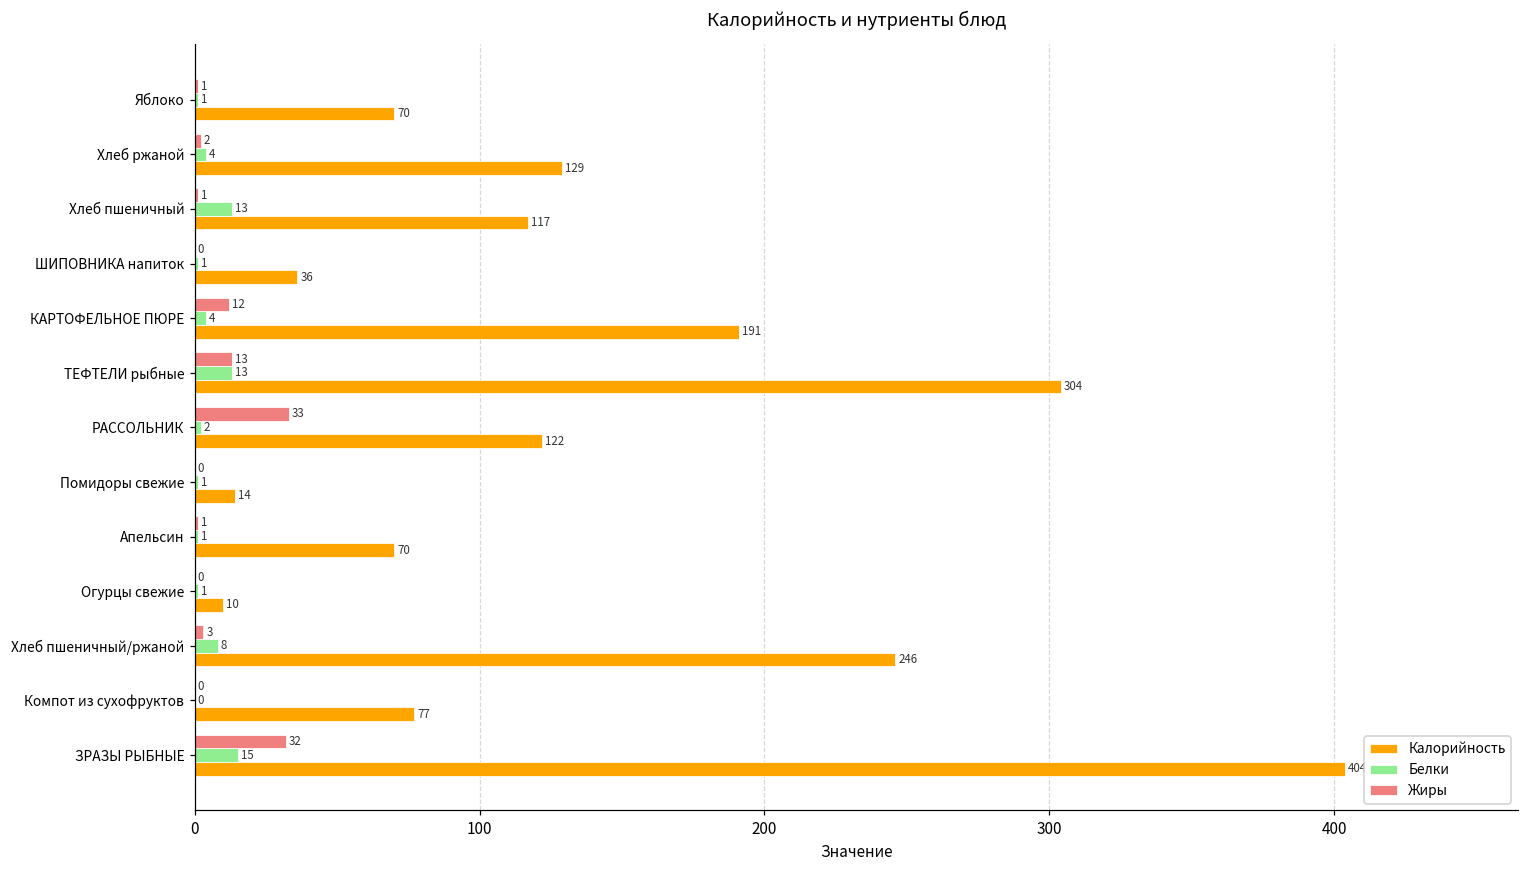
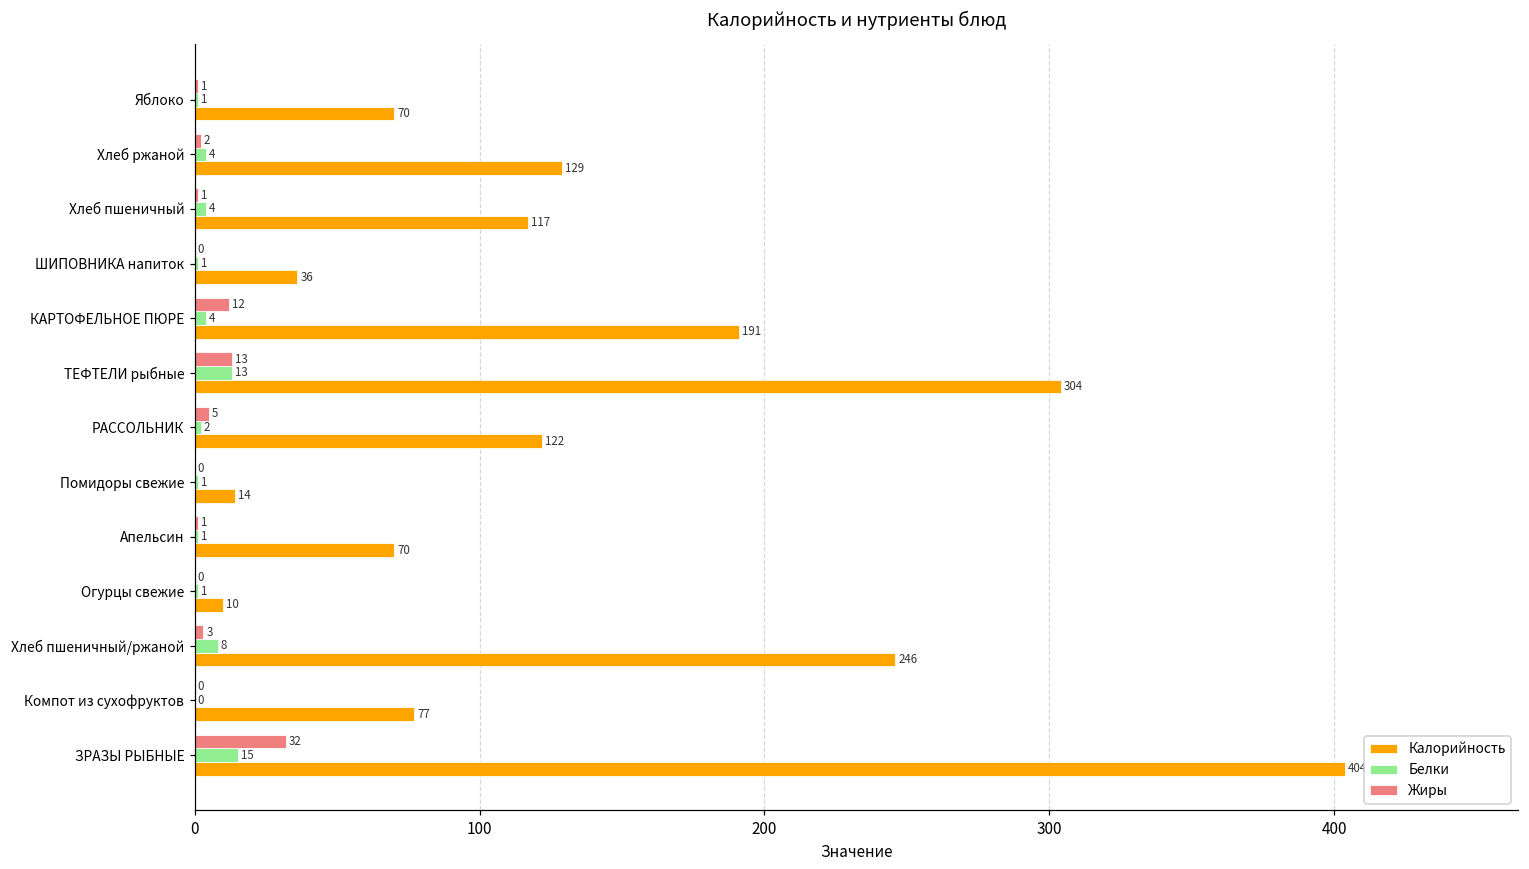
Белки, Хлеб пшеничный: 13 -> 4
Жиры, РАССОЛЬНИК: 33 -> 5
